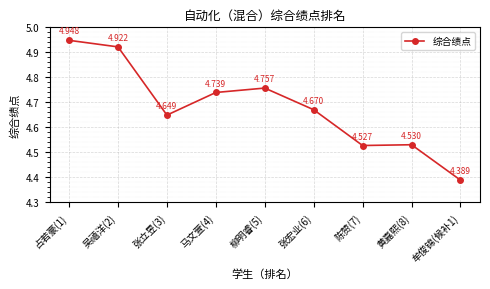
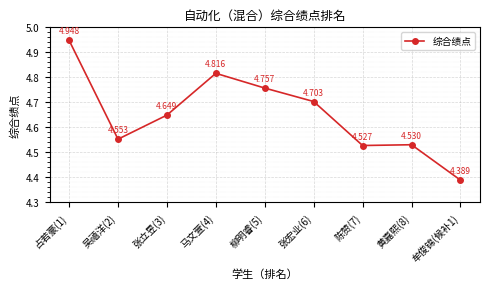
吴禧洋(2): 4.922 -> 4.553
马文萱(4): 4.739 -> 4.816
张宏业(6): 4.670 -> 4.703
